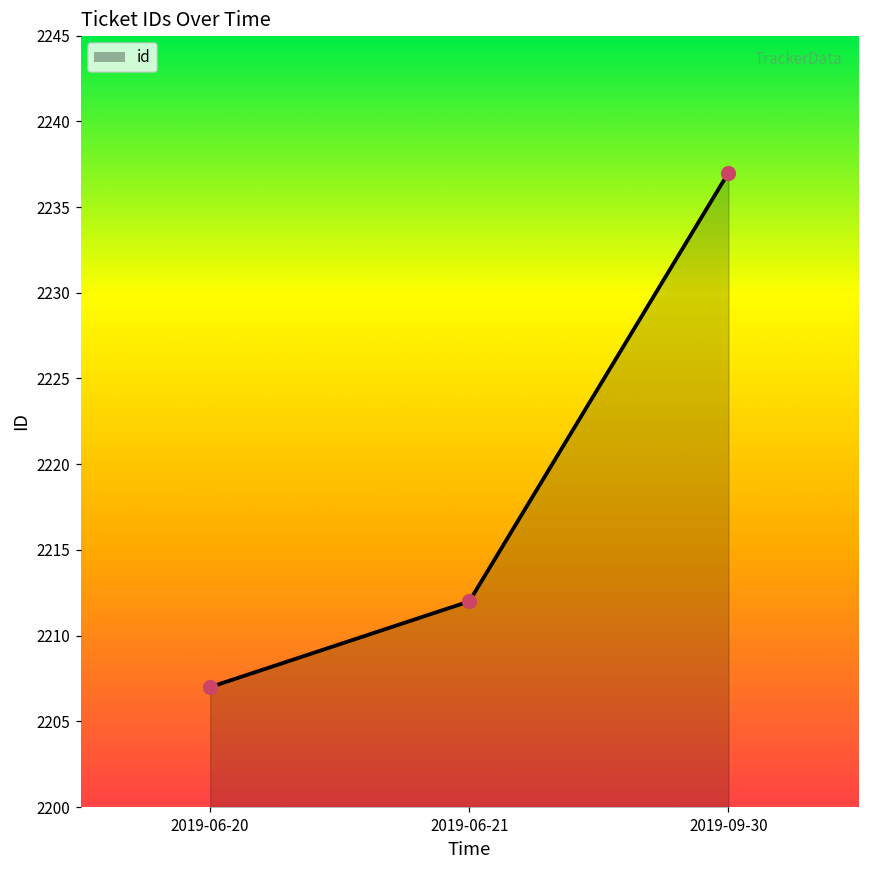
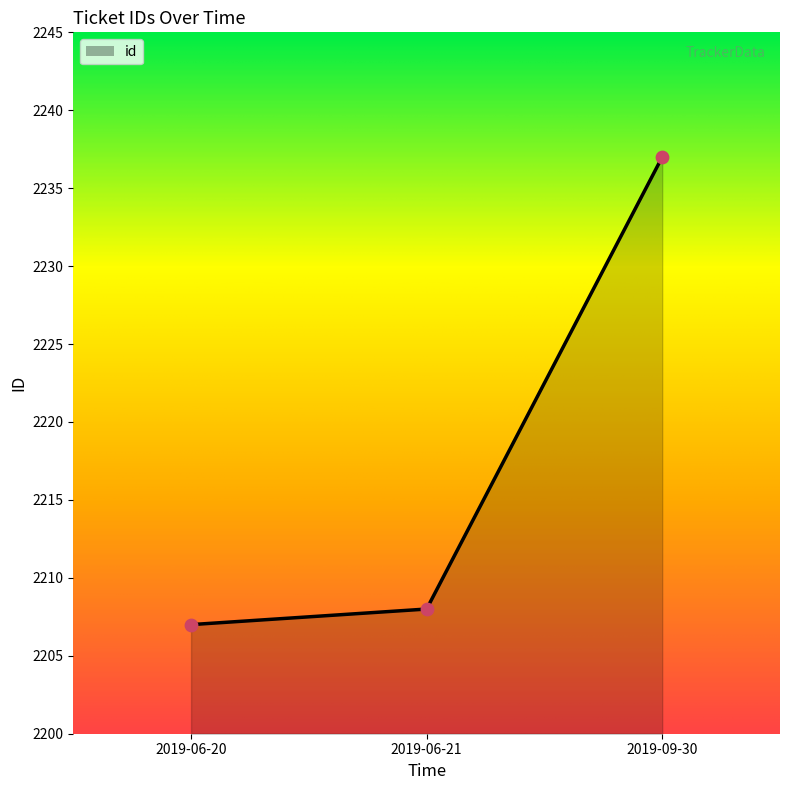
2019-06-21: 2212 -> 2208
